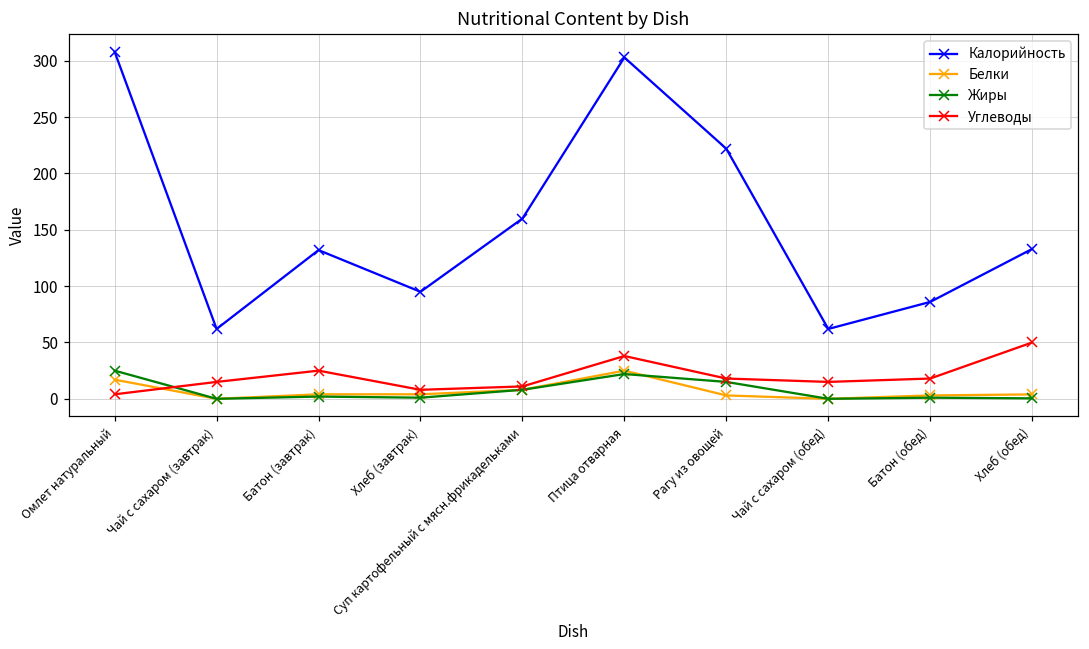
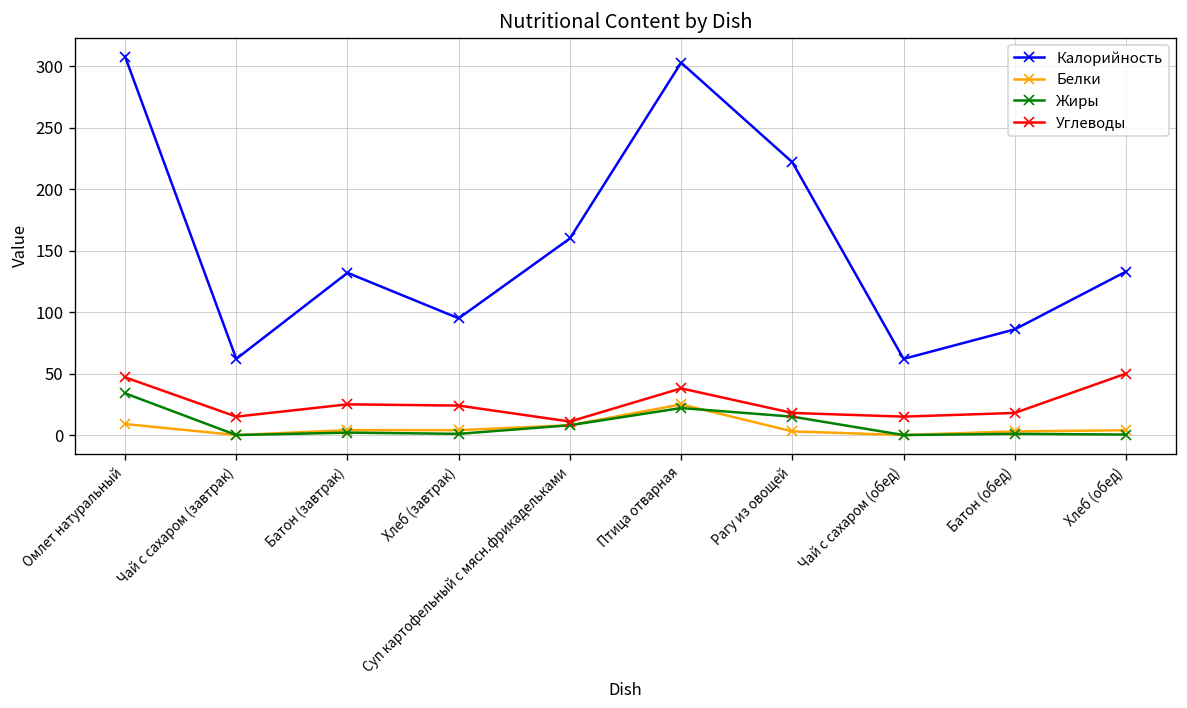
Белки, Омлет натуральный: 17 -> 9
Жиры, Омлет натуральный: 25 -> 34
Углеводы, Омлет натуральный: 4 -> 47
Углеводы, Хлеб (завтрак): 8 -> 24
